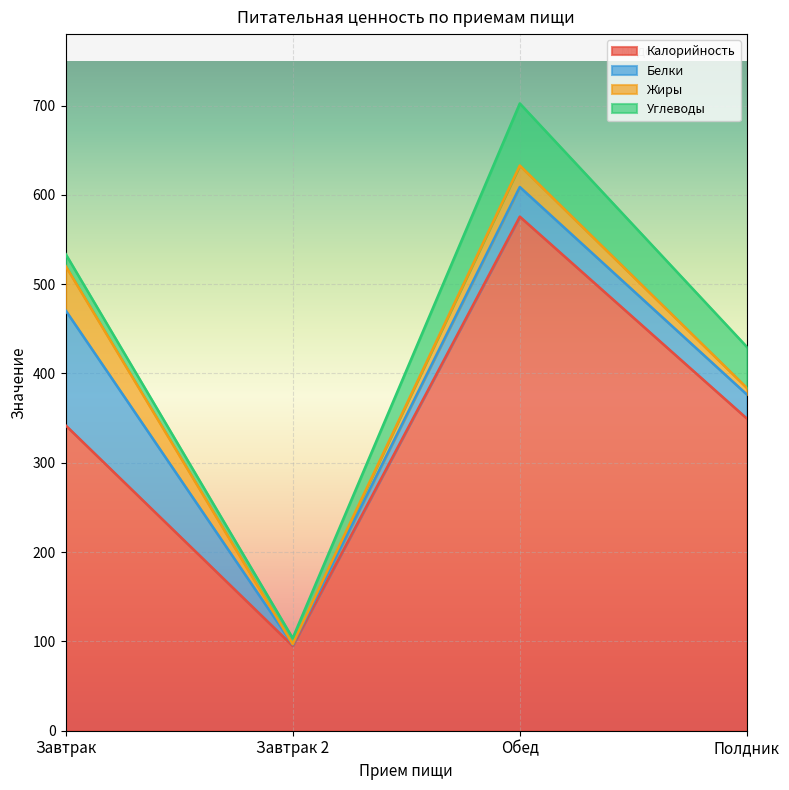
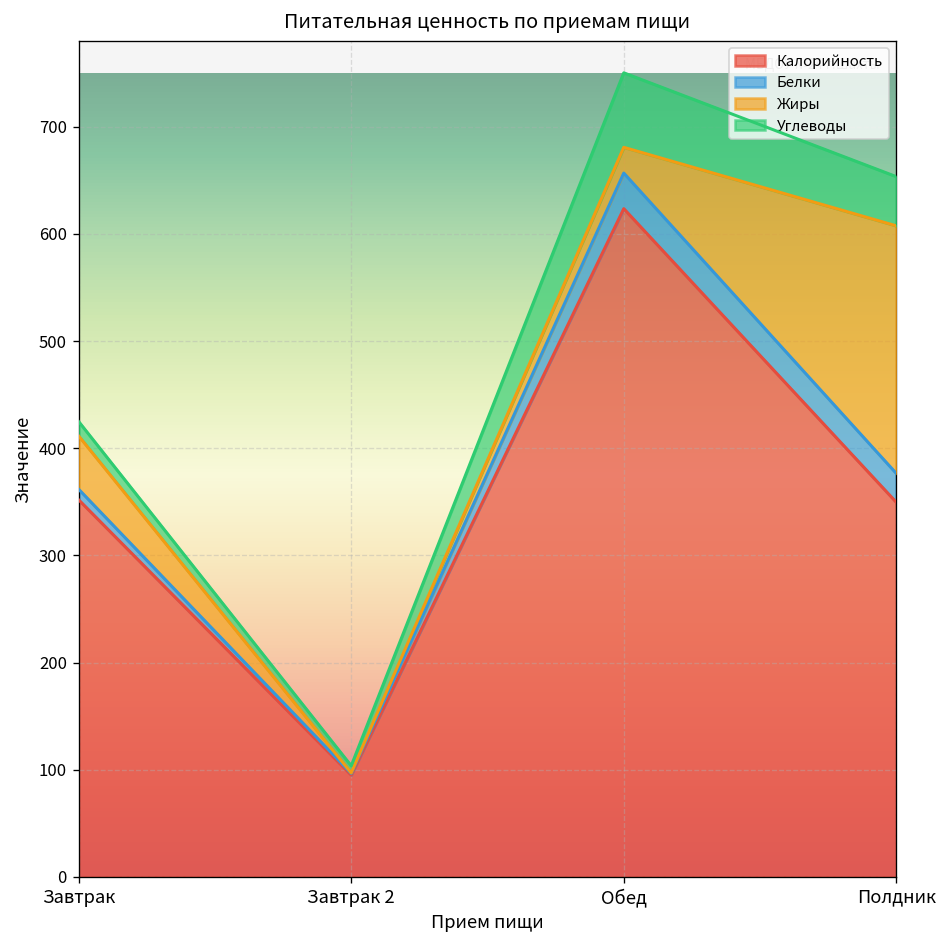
Калорийность, Завтрак: 340 -> 350
Белки, Завтрак: 130 -> 10
Калорийность, Обед: 580 -> 620
Жиры, Полдник: 10 -> 230
